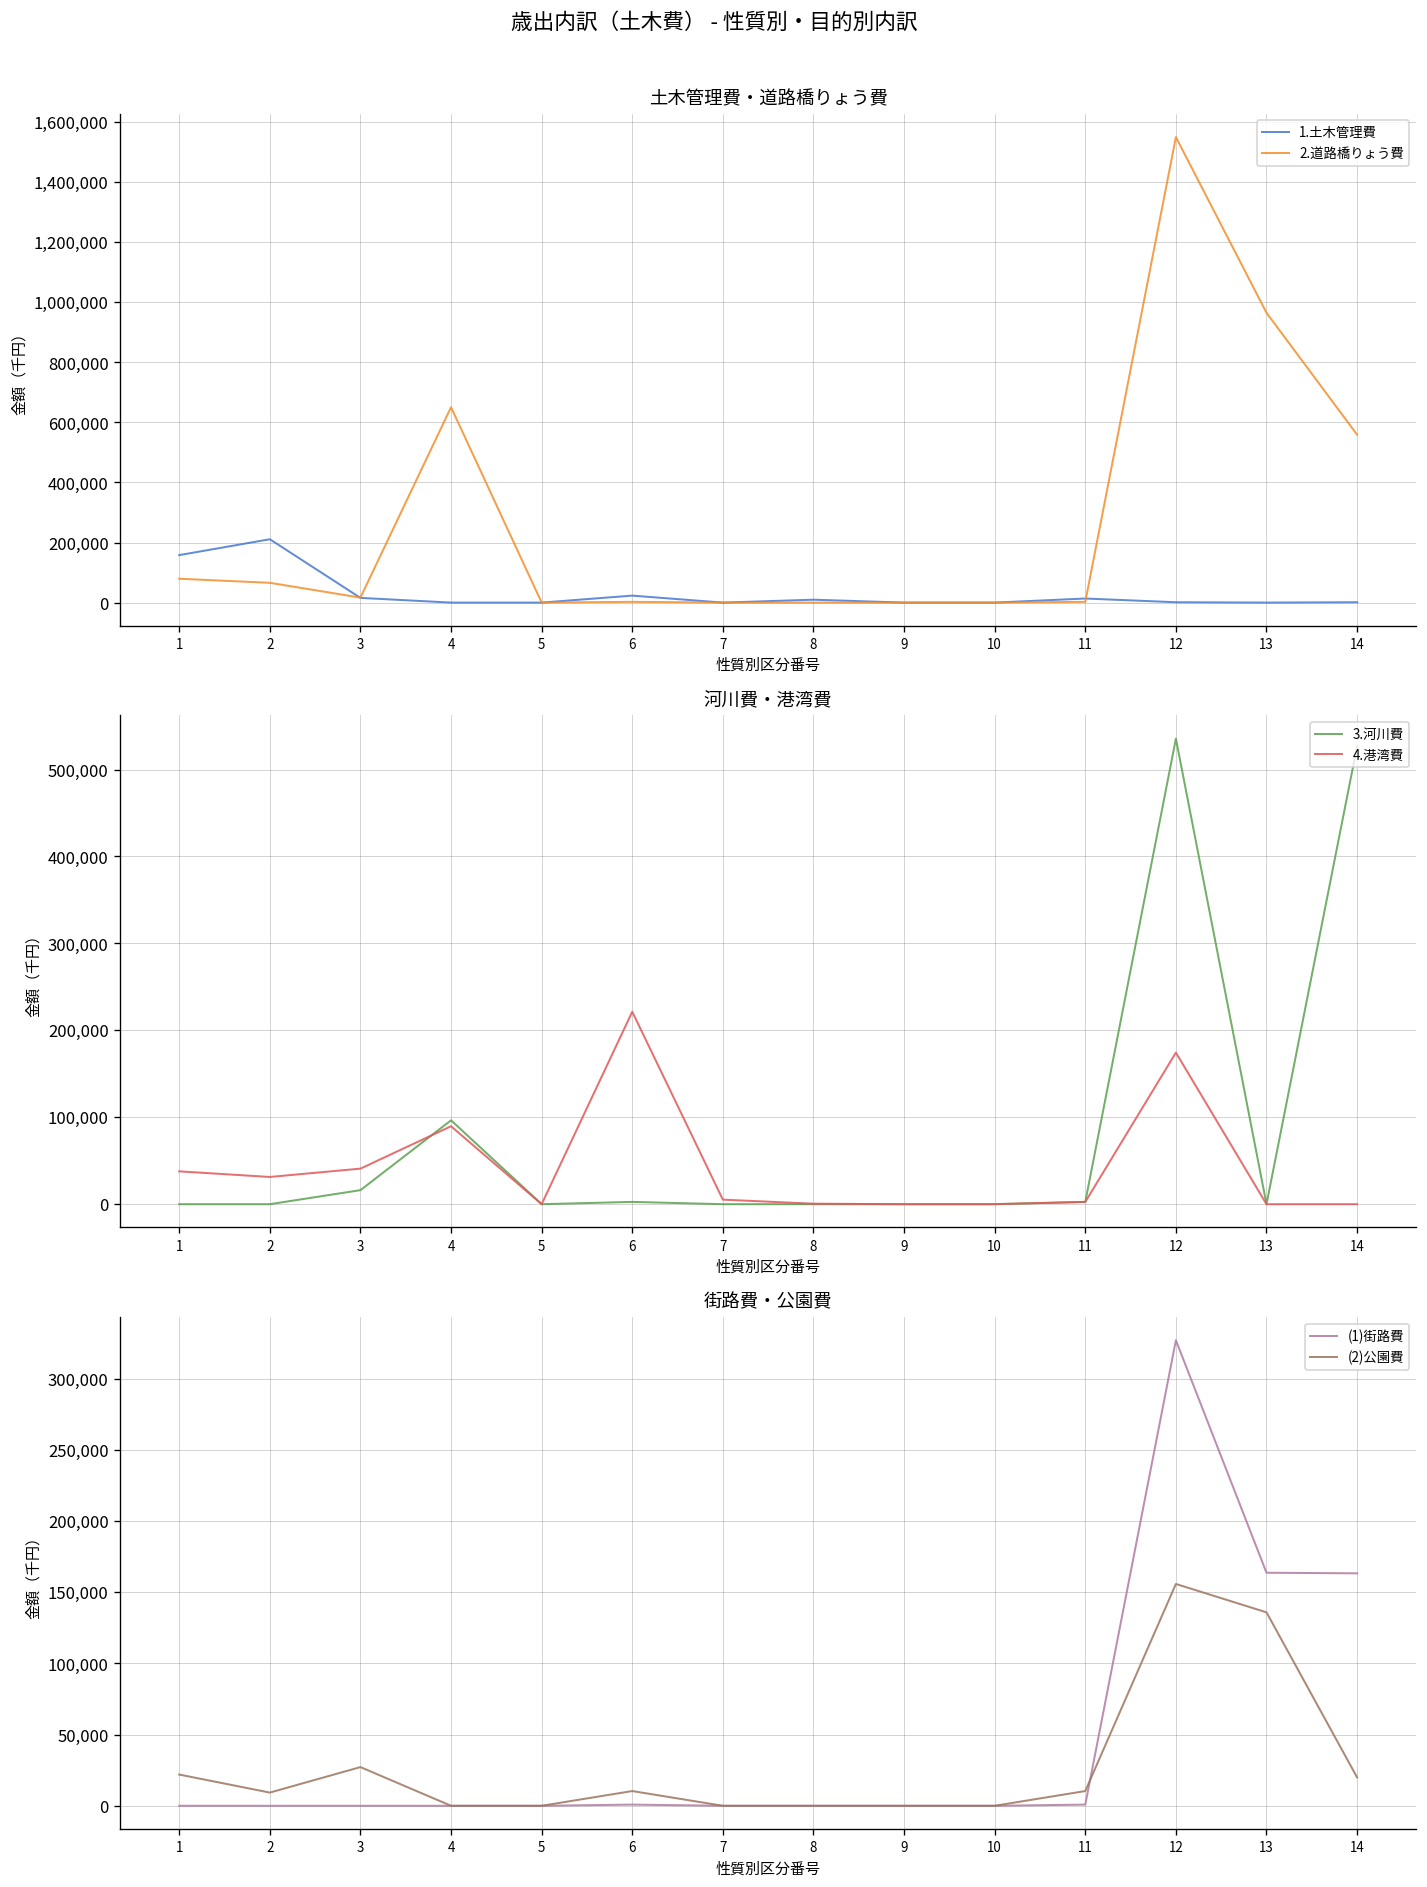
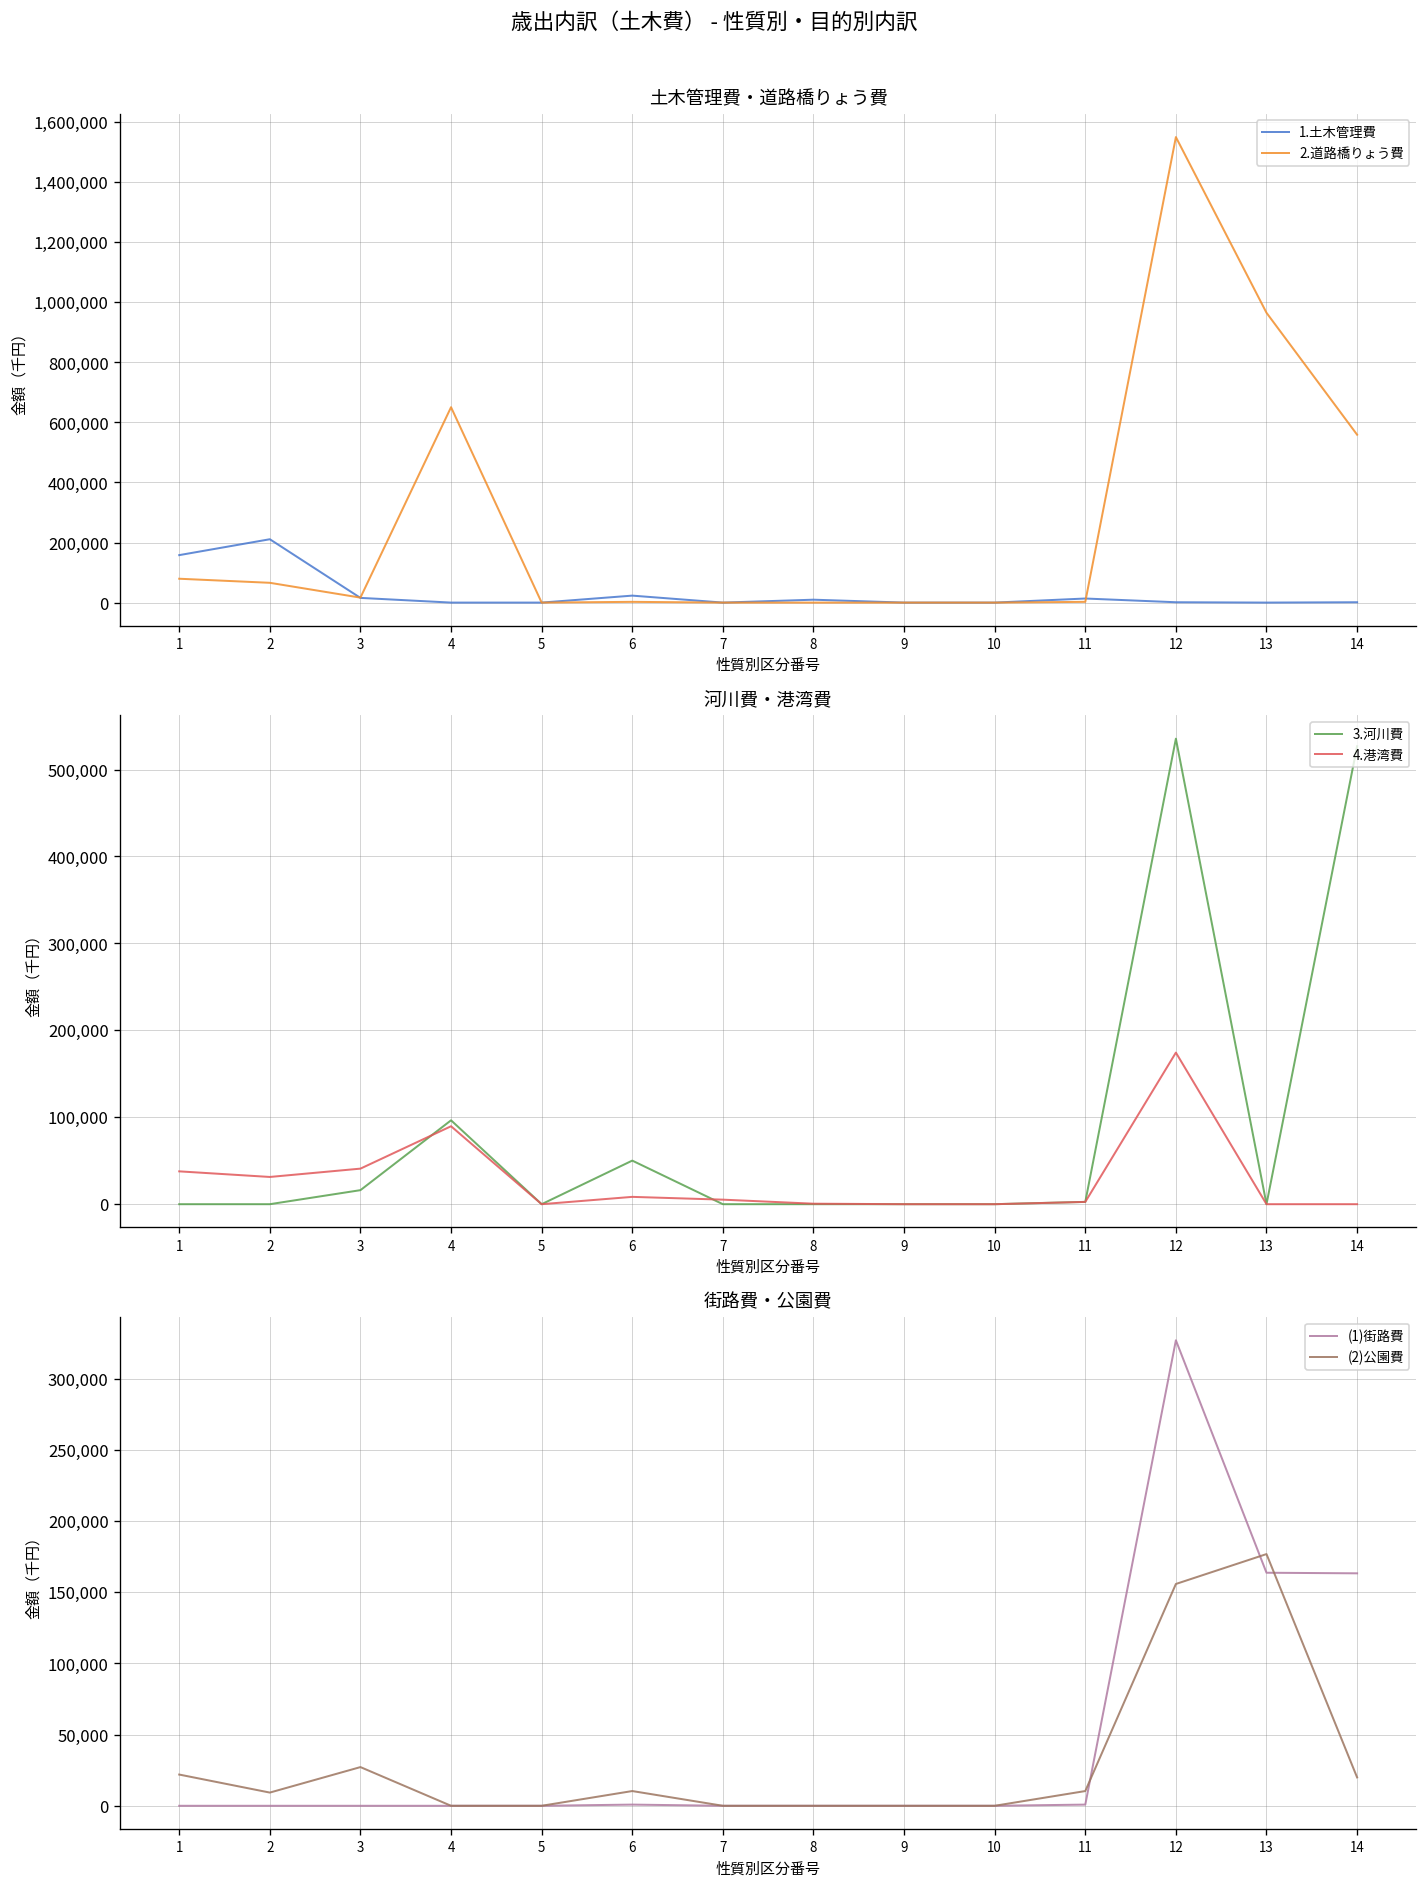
河川費・港湾費, 3.河川費, 6: 0 -> 50,000
河川費・港湾費, 4.港湾費, 6: 220,000 -> 10,000
街路費・公園費, (2)公園費, 13: 136,000 -> 177,000
